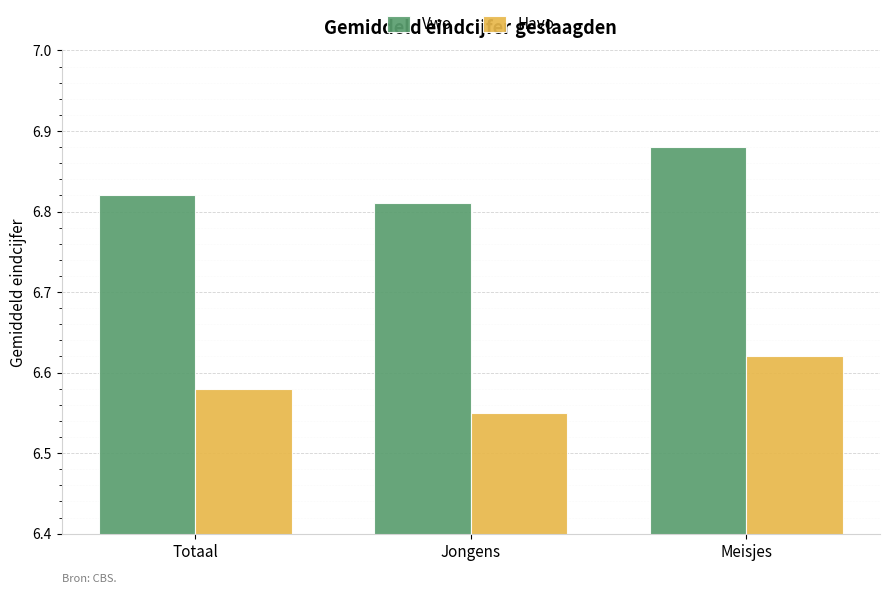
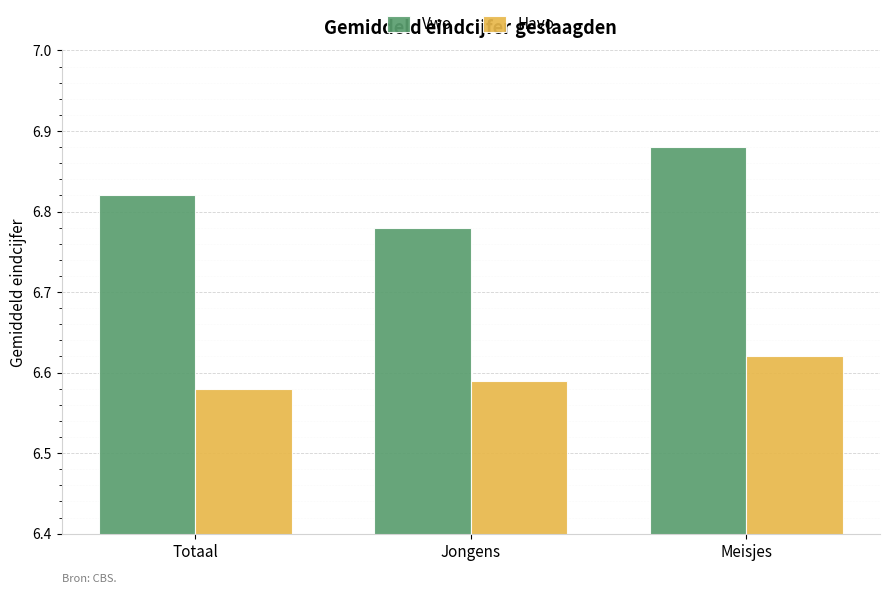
Vwo, Jongens: 6.81 -> 6.78
Havo, Jongens: 6.55 -> 6.59
